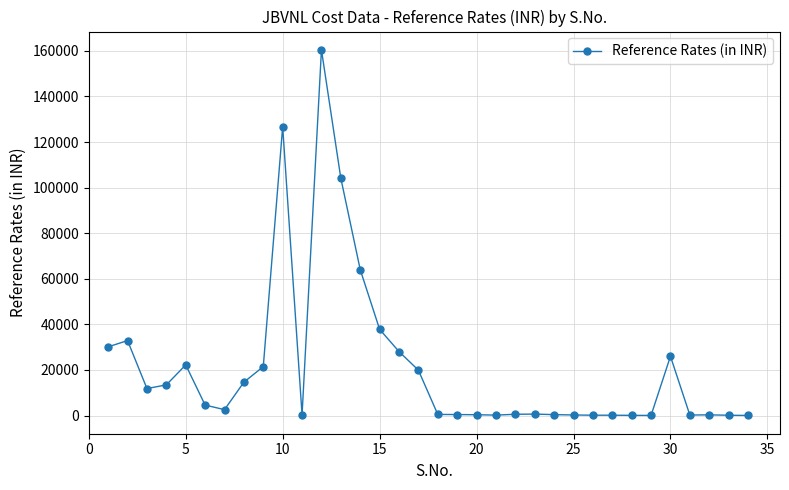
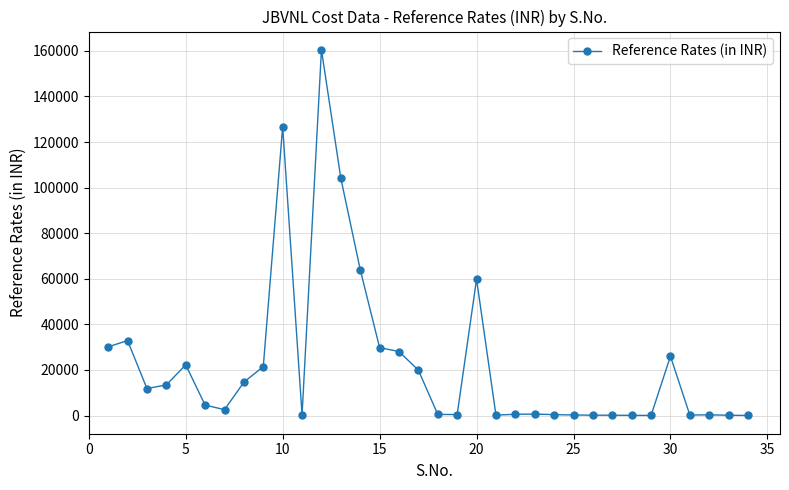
15: 38000 -> 30000
20: 0 -> 60000
